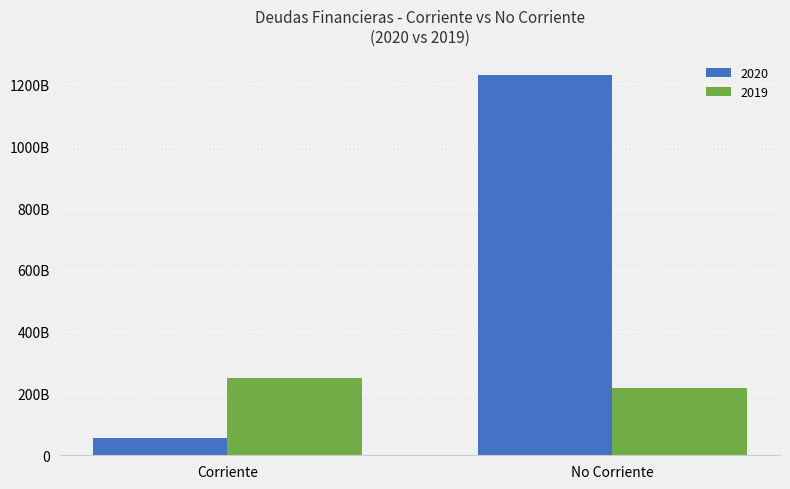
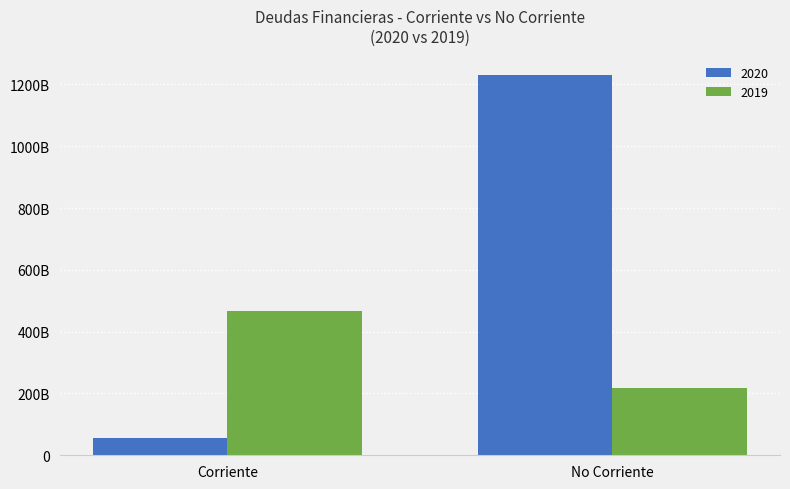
2019, Corriente: 250000000000 -> 470000000000
